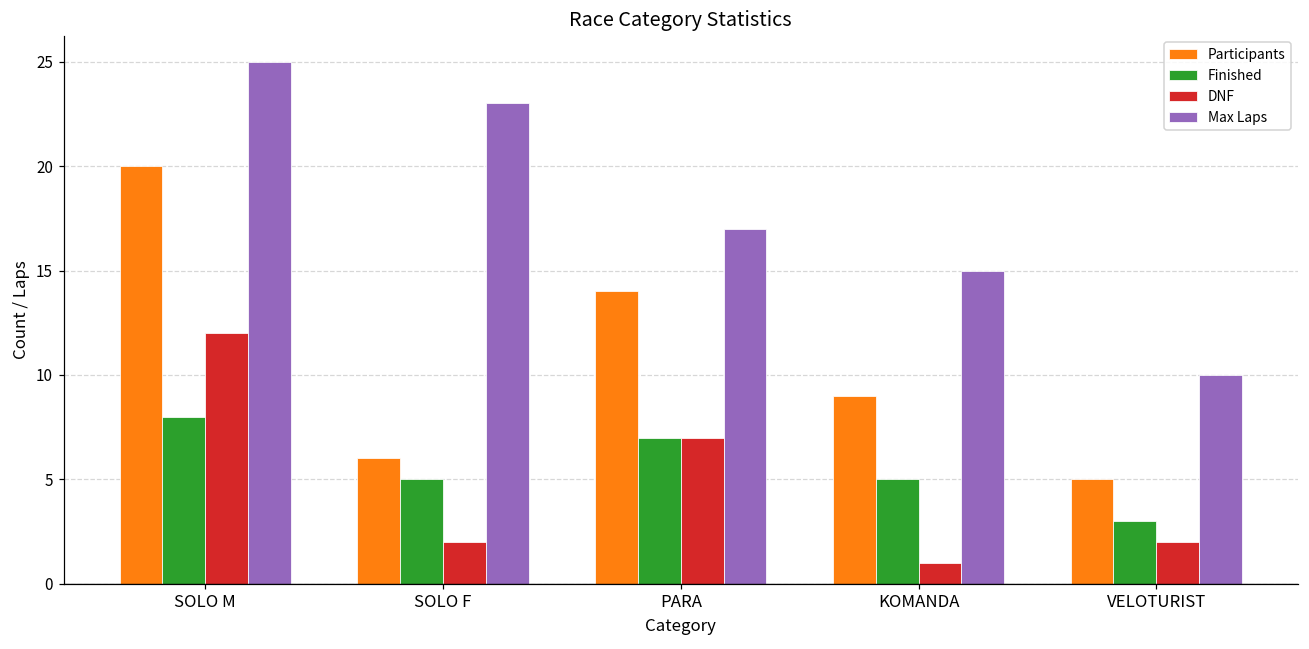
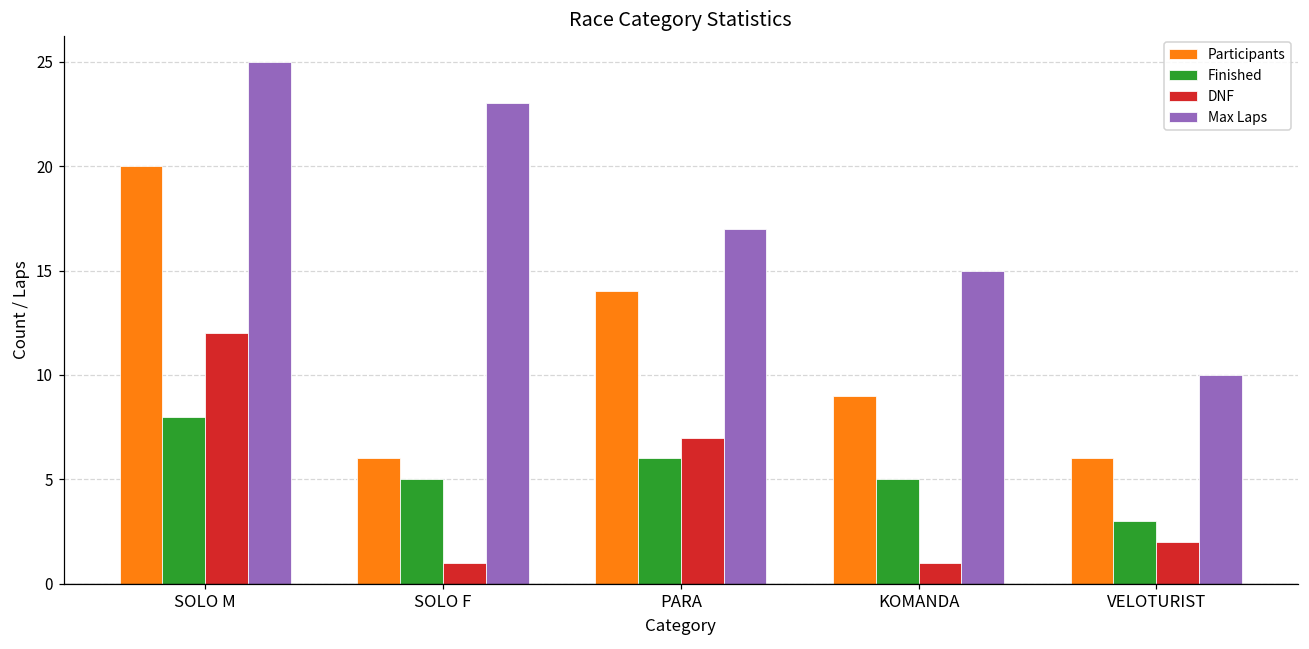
DNF, SOLO F: 2 -> 1
Finished, PARA: 7 -> 6
Participants, VELOTURIST: 5 -> 6
